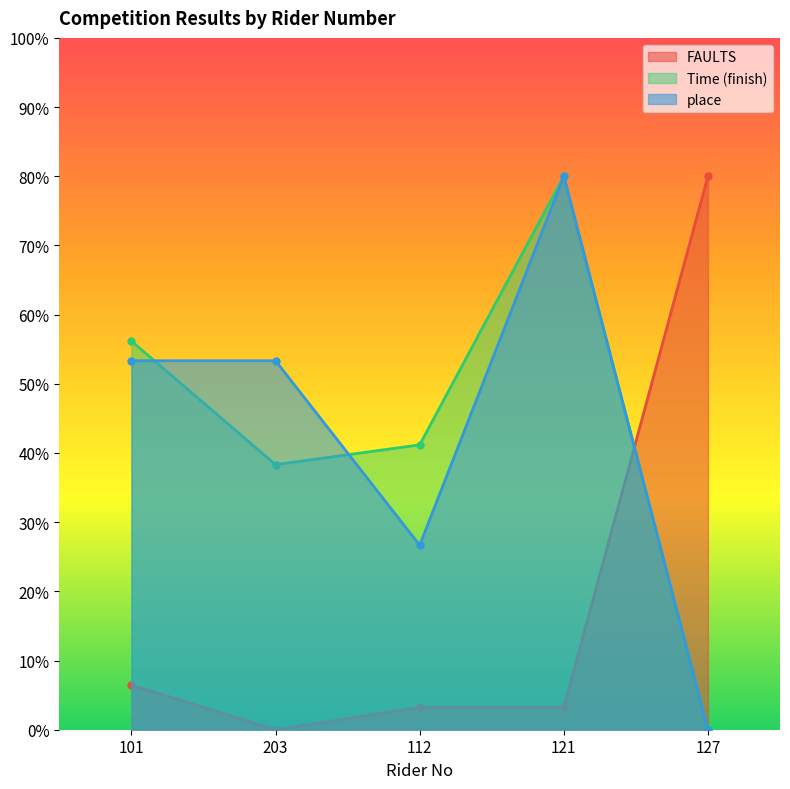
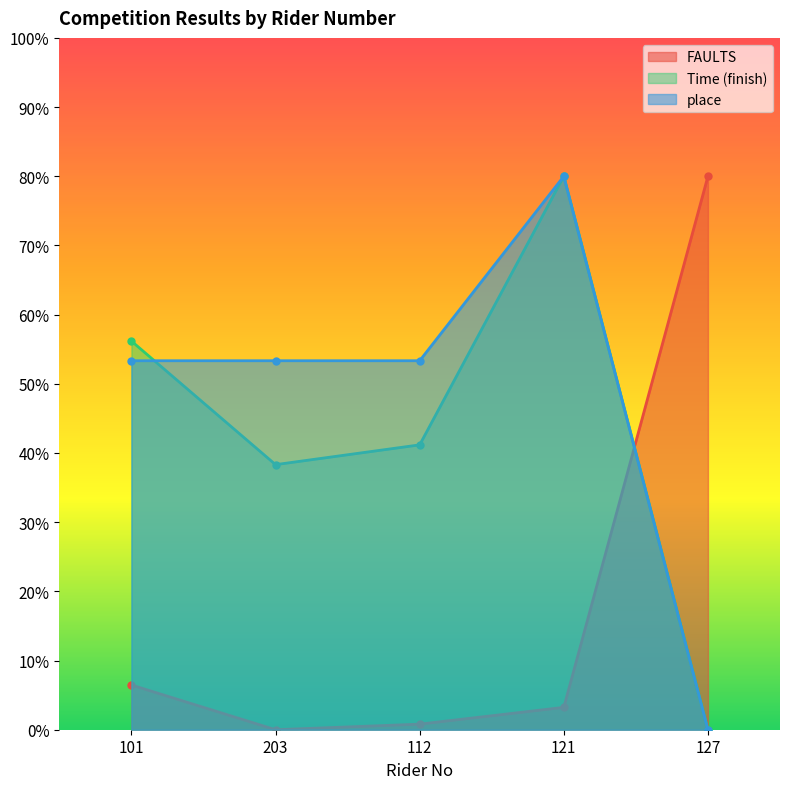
FAULTS, 112: 3% -> 1%
place, 112: 27% -> 53%
